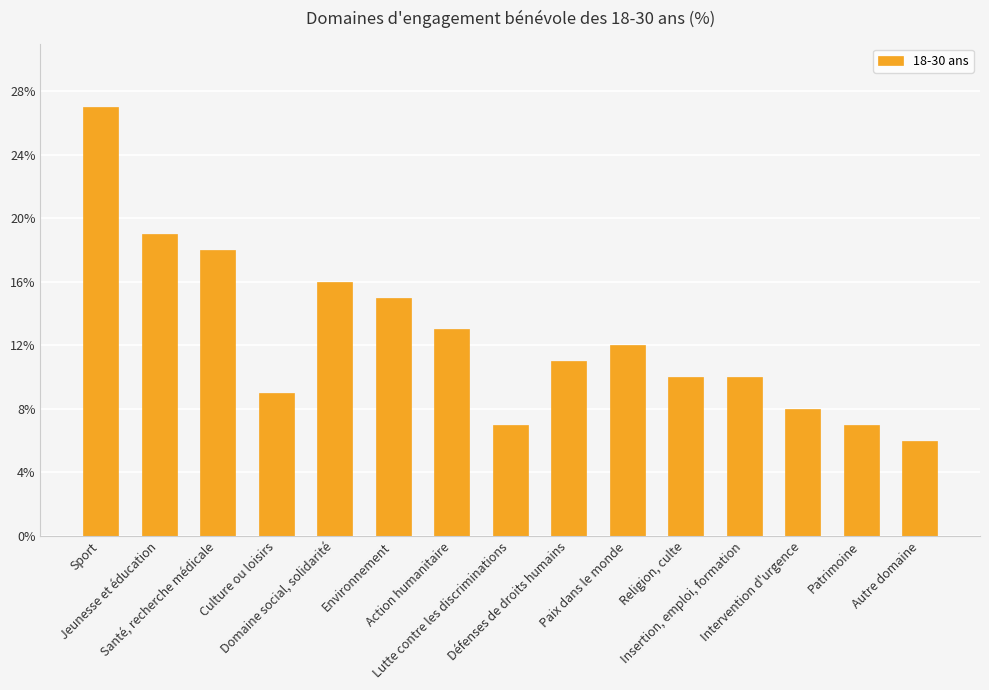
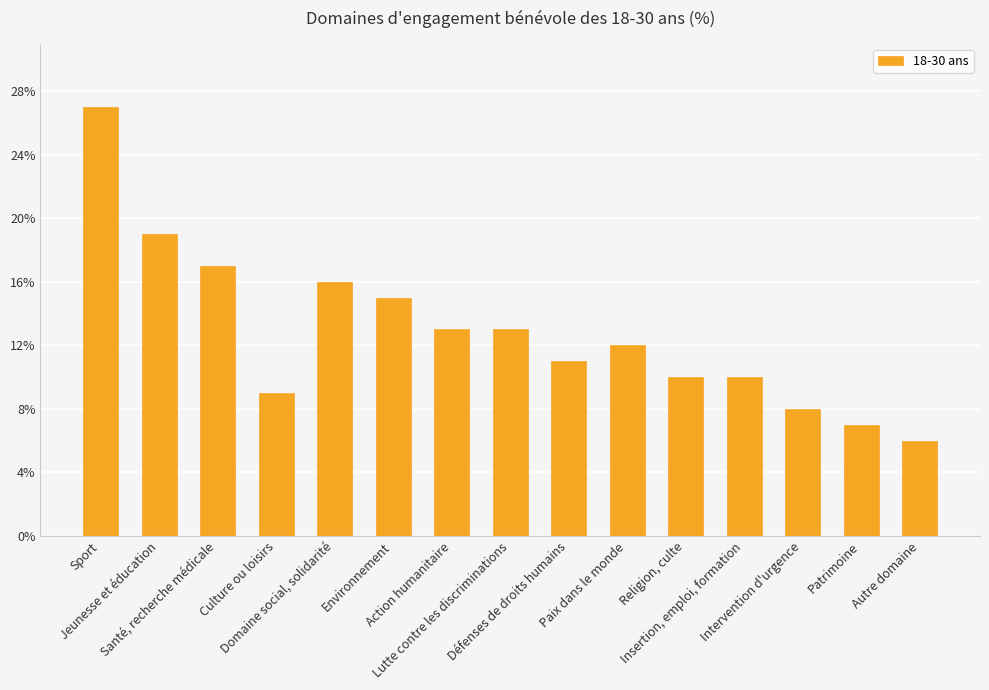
Santé, recherche médicale: 18% -> 17%
Lutte contre les discriminations: 7% -> 13%
